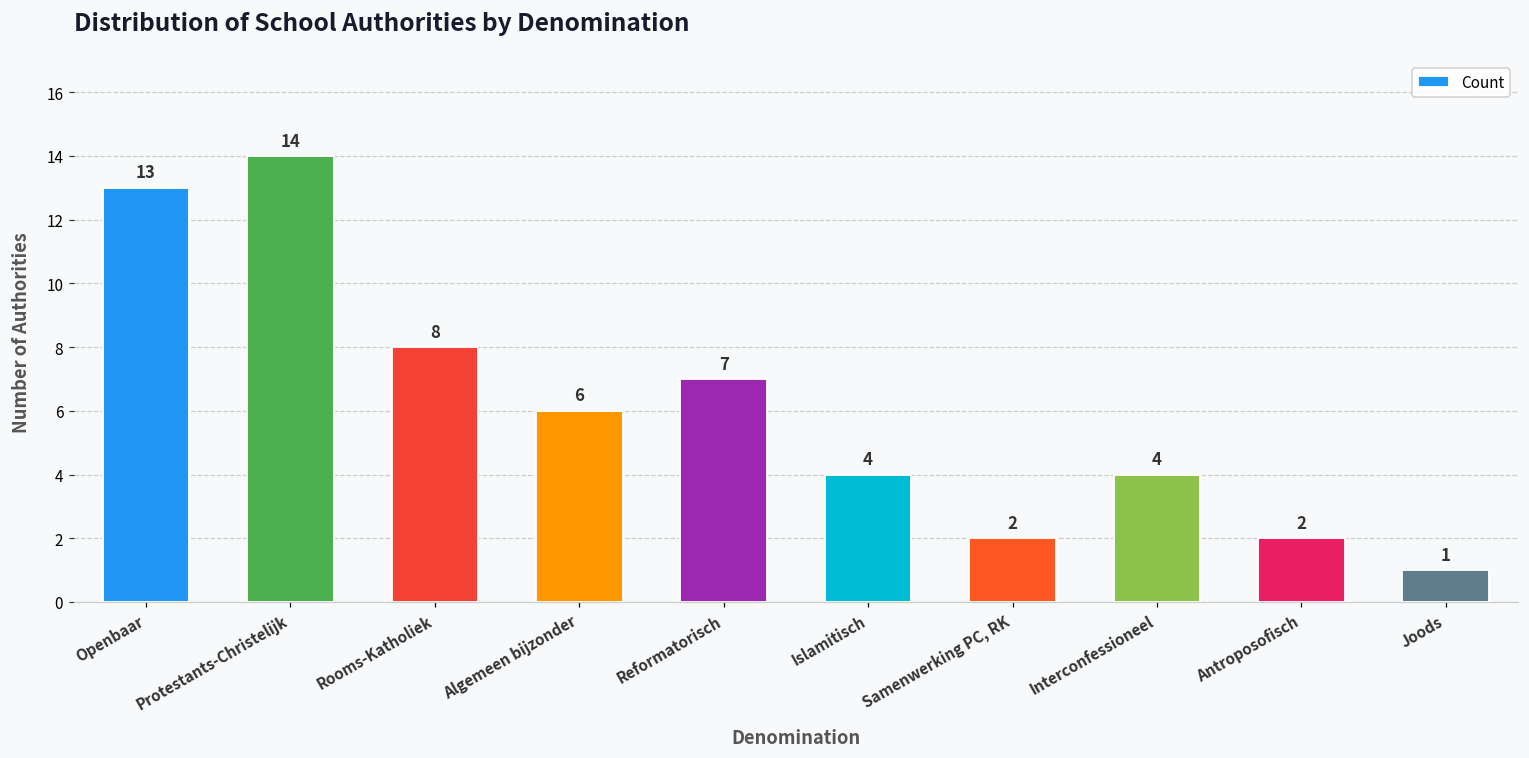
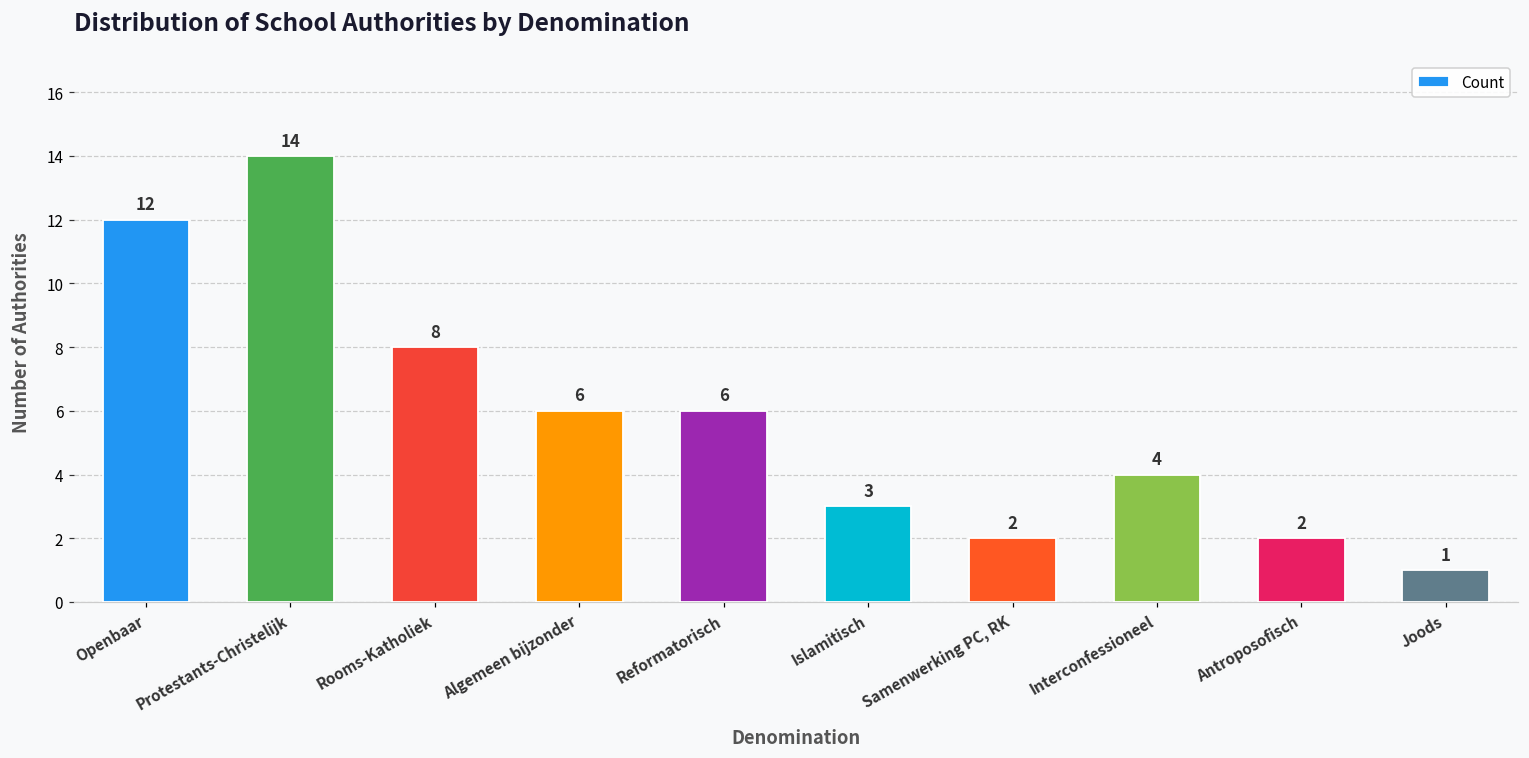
Openbaar: 13 -> 12
Reformatorisch: 7 -> 6
Islamitisch: 4 -> 3
